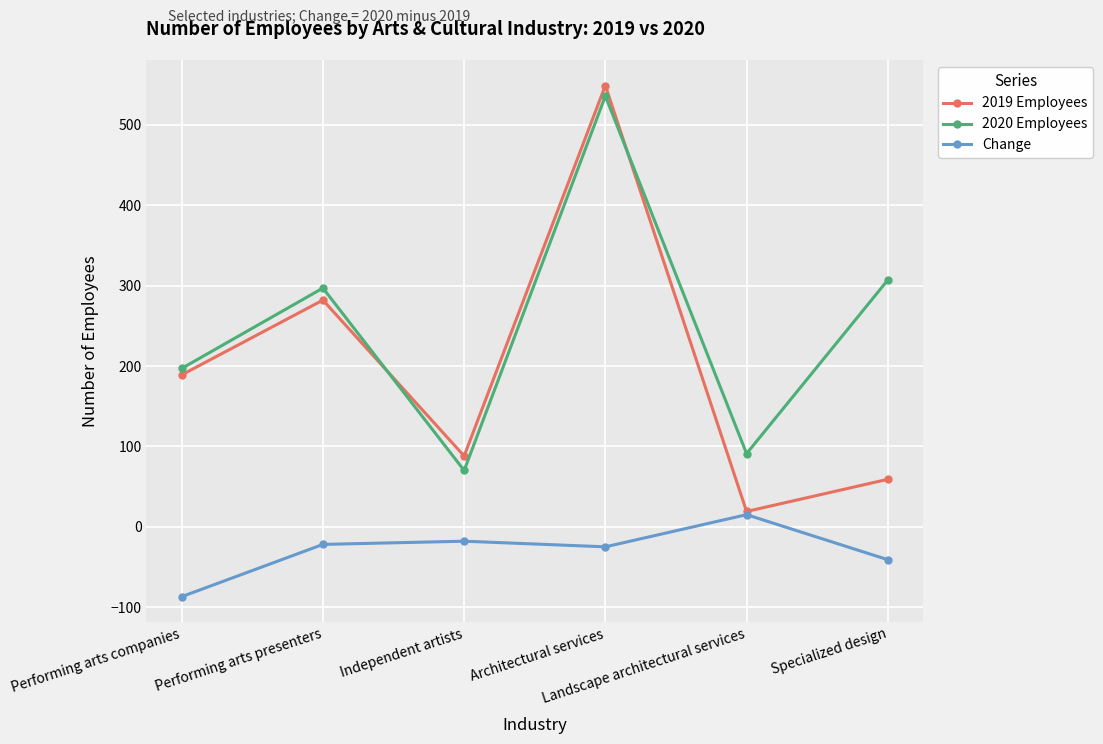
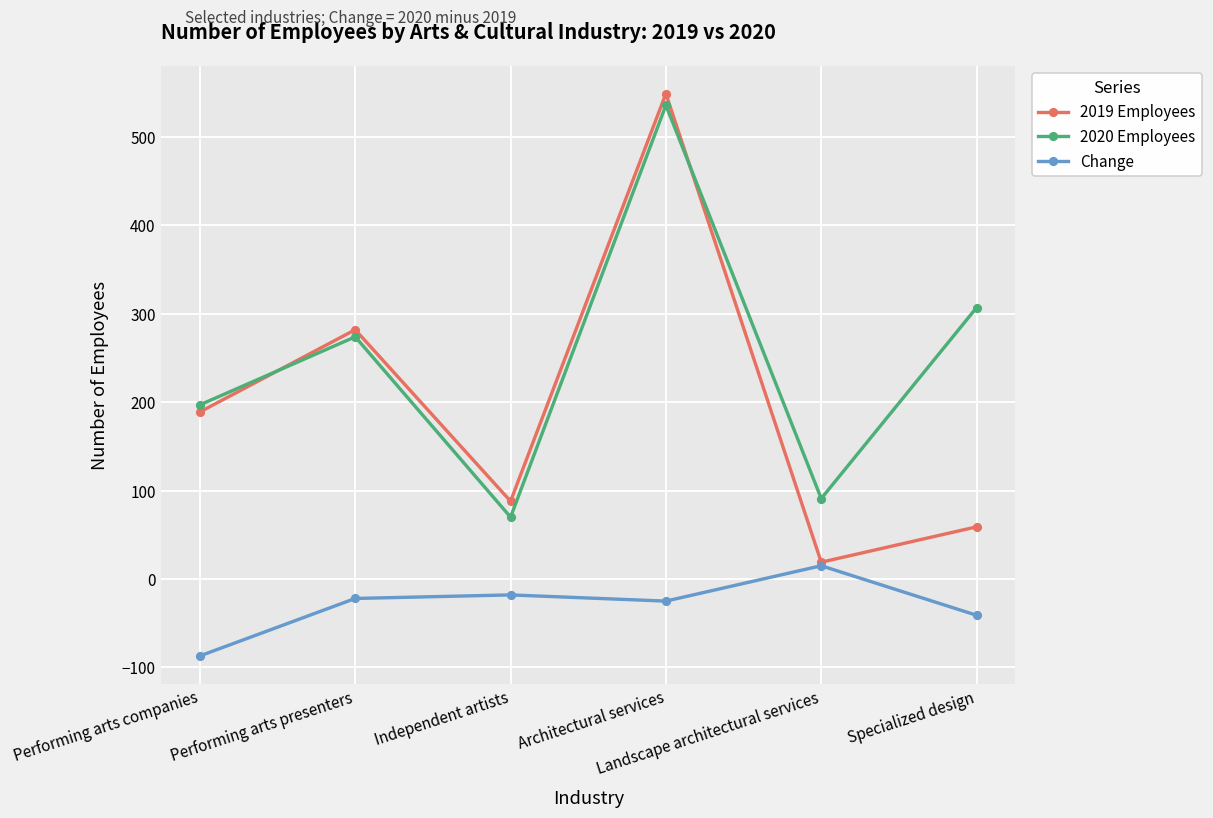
2020 Employees, Performing arts presenters: 300 -> 270
